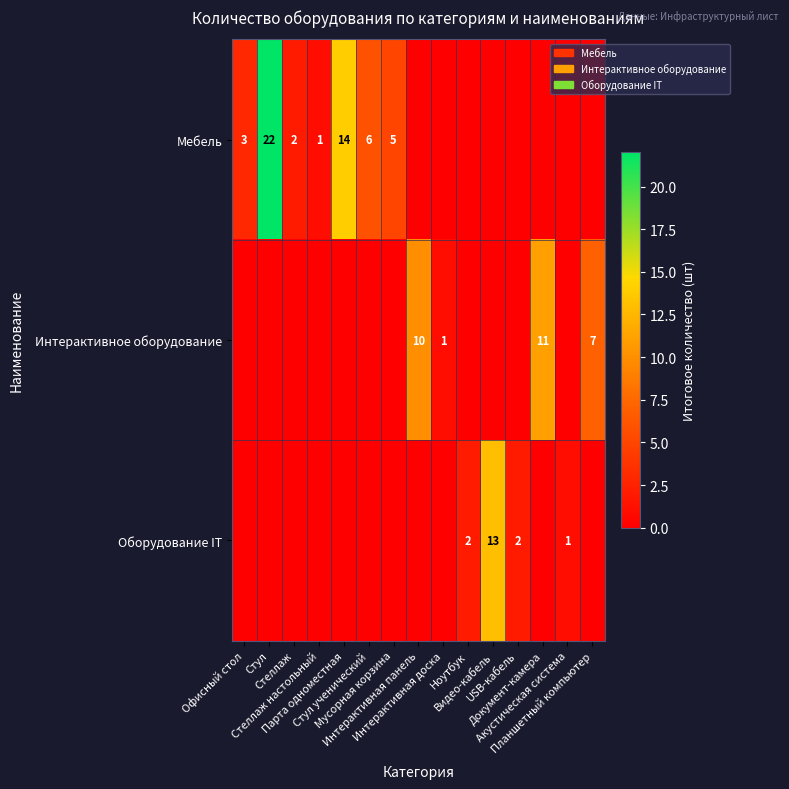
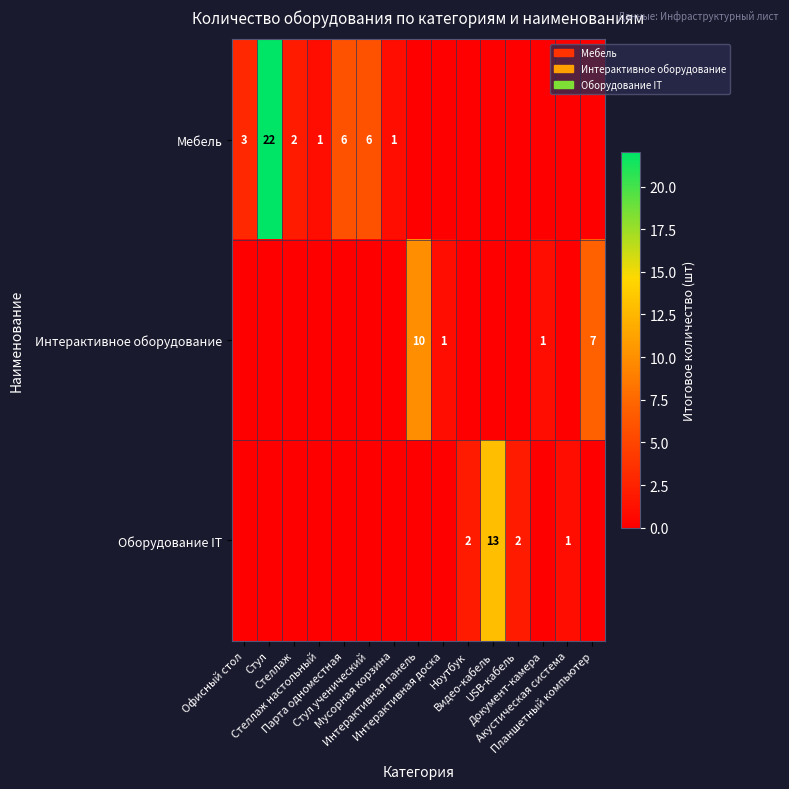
Мебель, Парта одноместная: 14 -> 6
Мебель, Мусорная корзина: 5 -> 1
Интерактивное оборудование, Документ-камера: 11 -> 1
